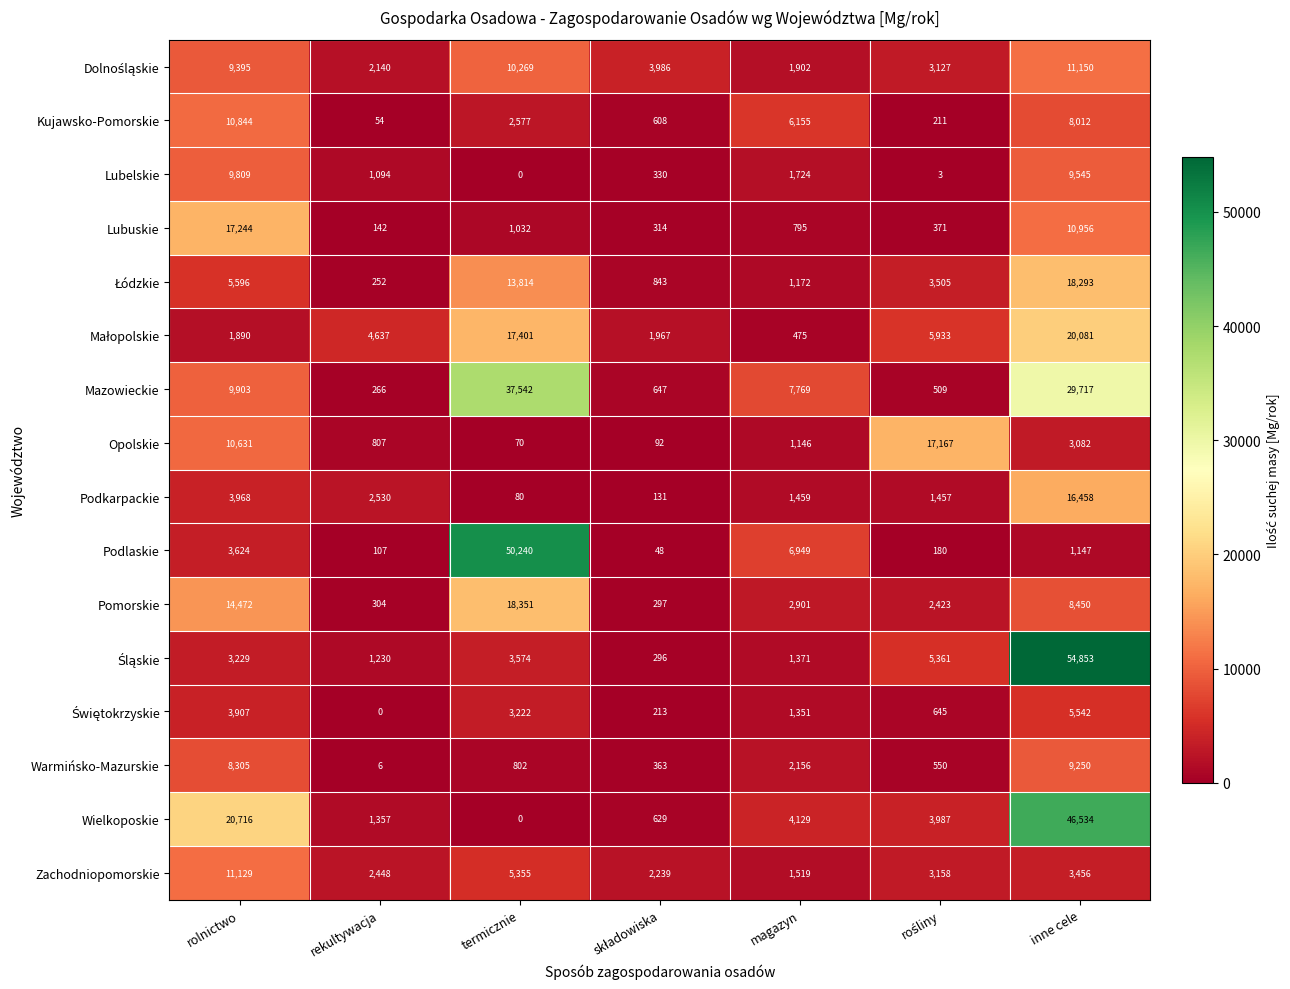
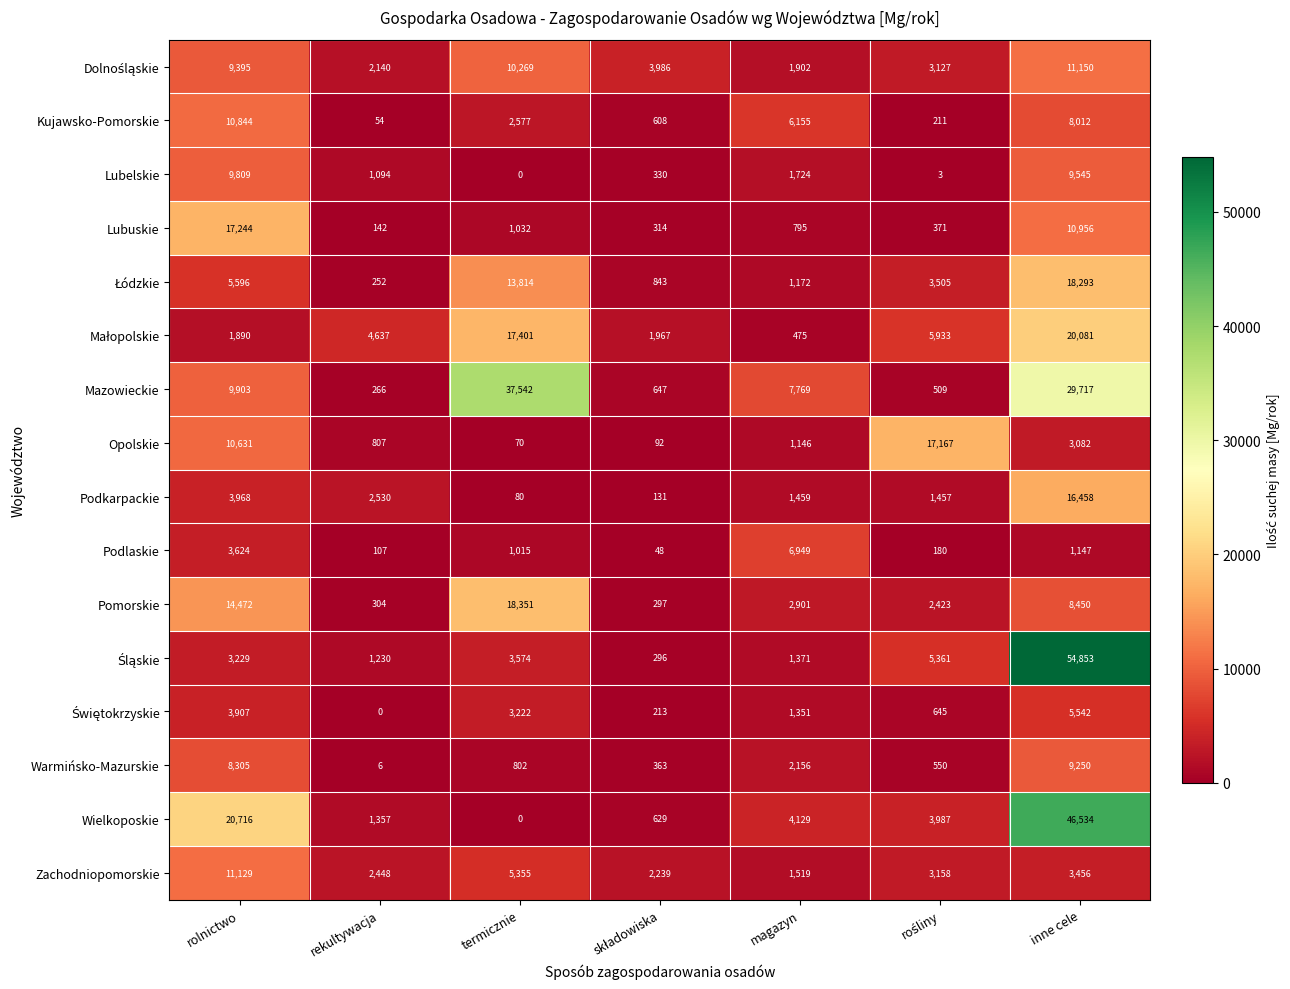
Podlaskie, termicznie: 50,240 -> 1,015
